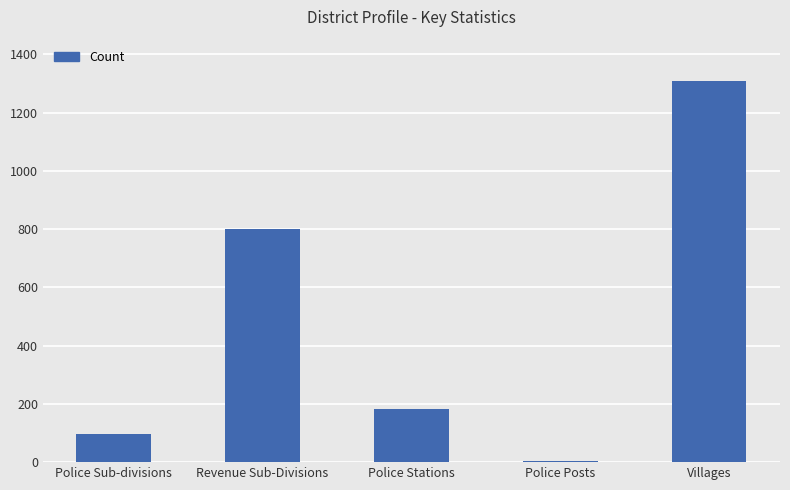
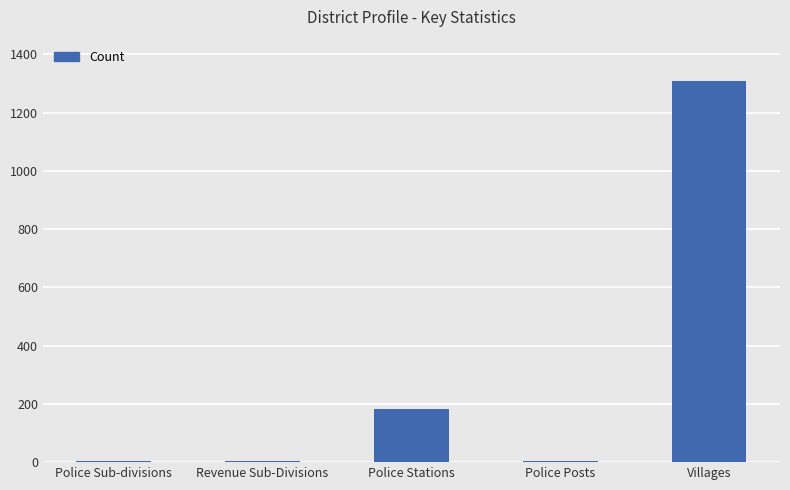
Police Sub-divisions: 100 -> 0
Revenue Sub-Divisions: 800 -> 0
